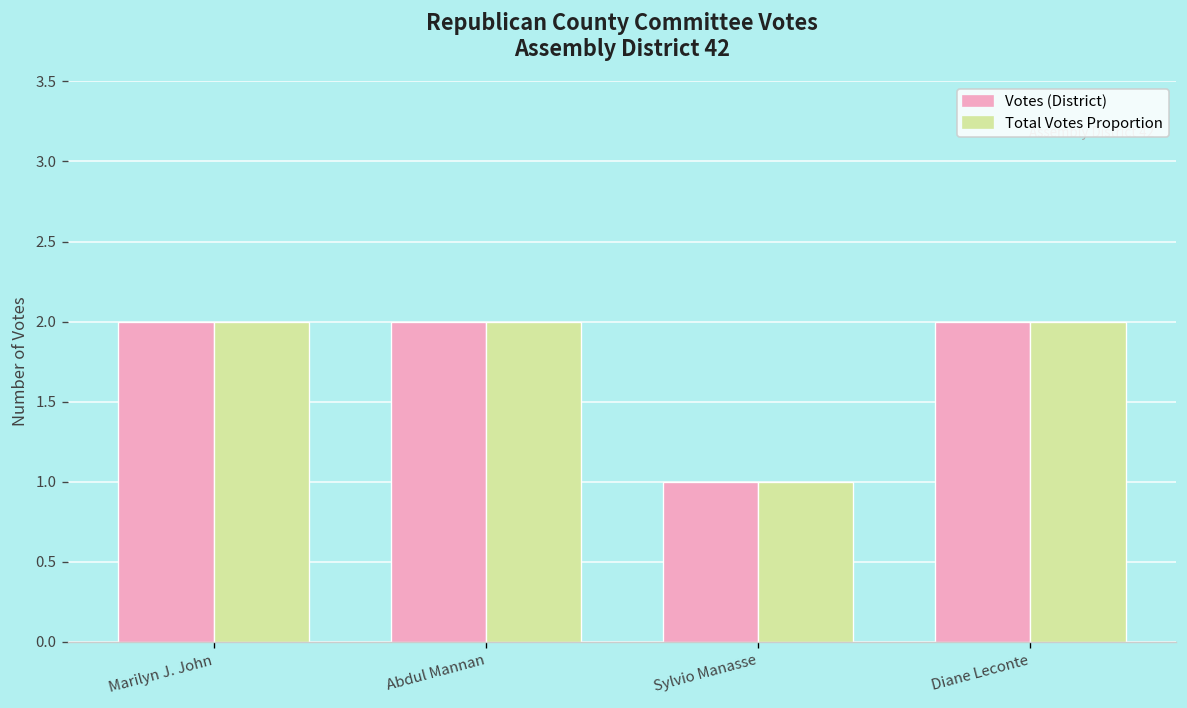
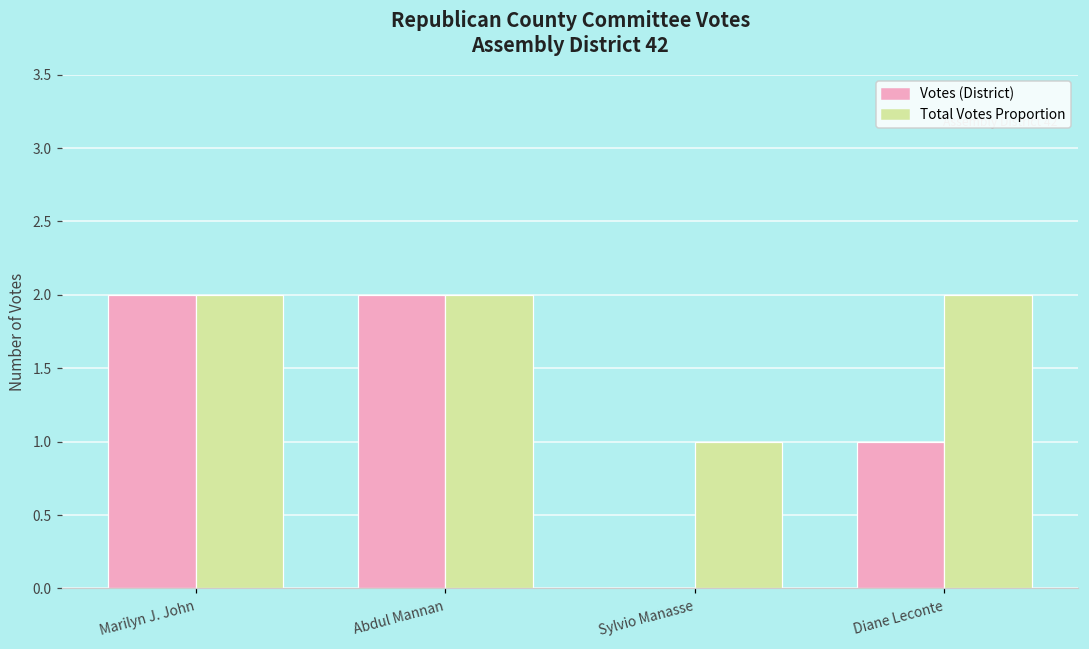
Votes (District), Sylvio Manasse: 1 -> 0
Votes (District), Diane Leconte: 2 -> 1
